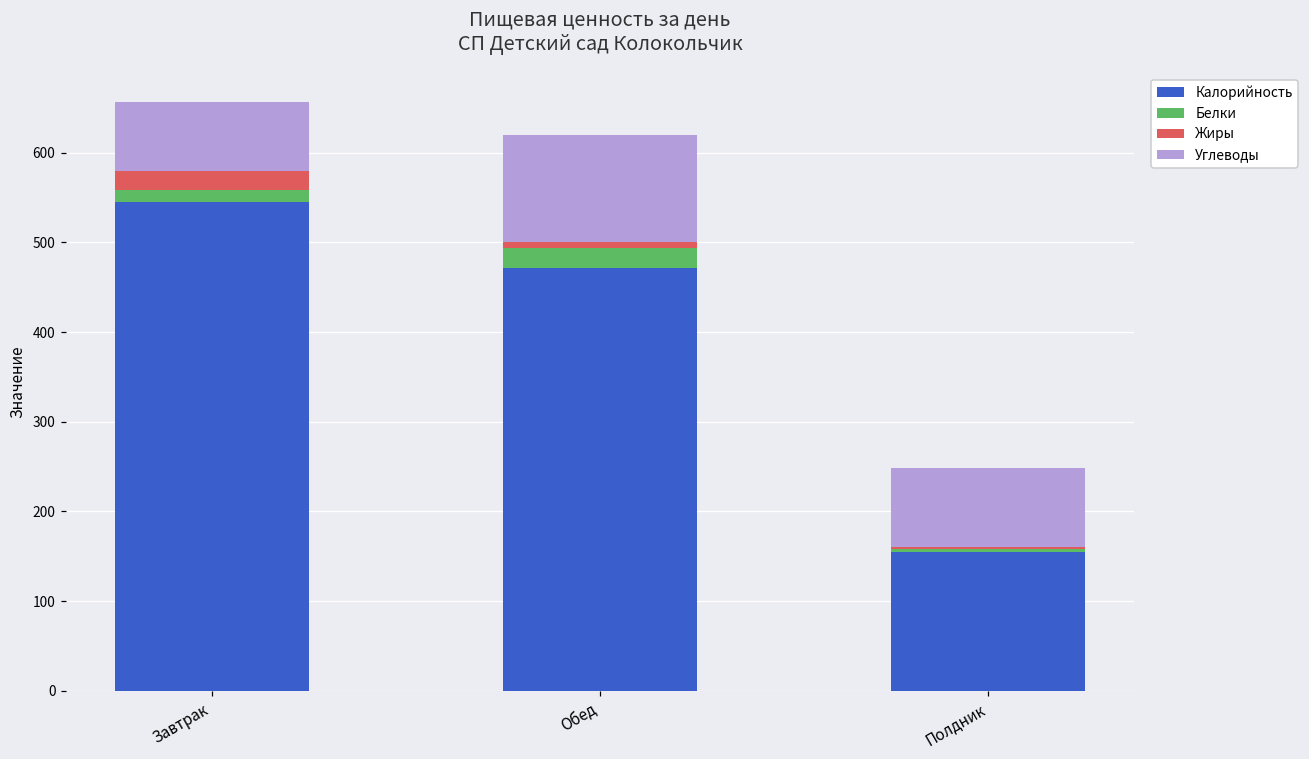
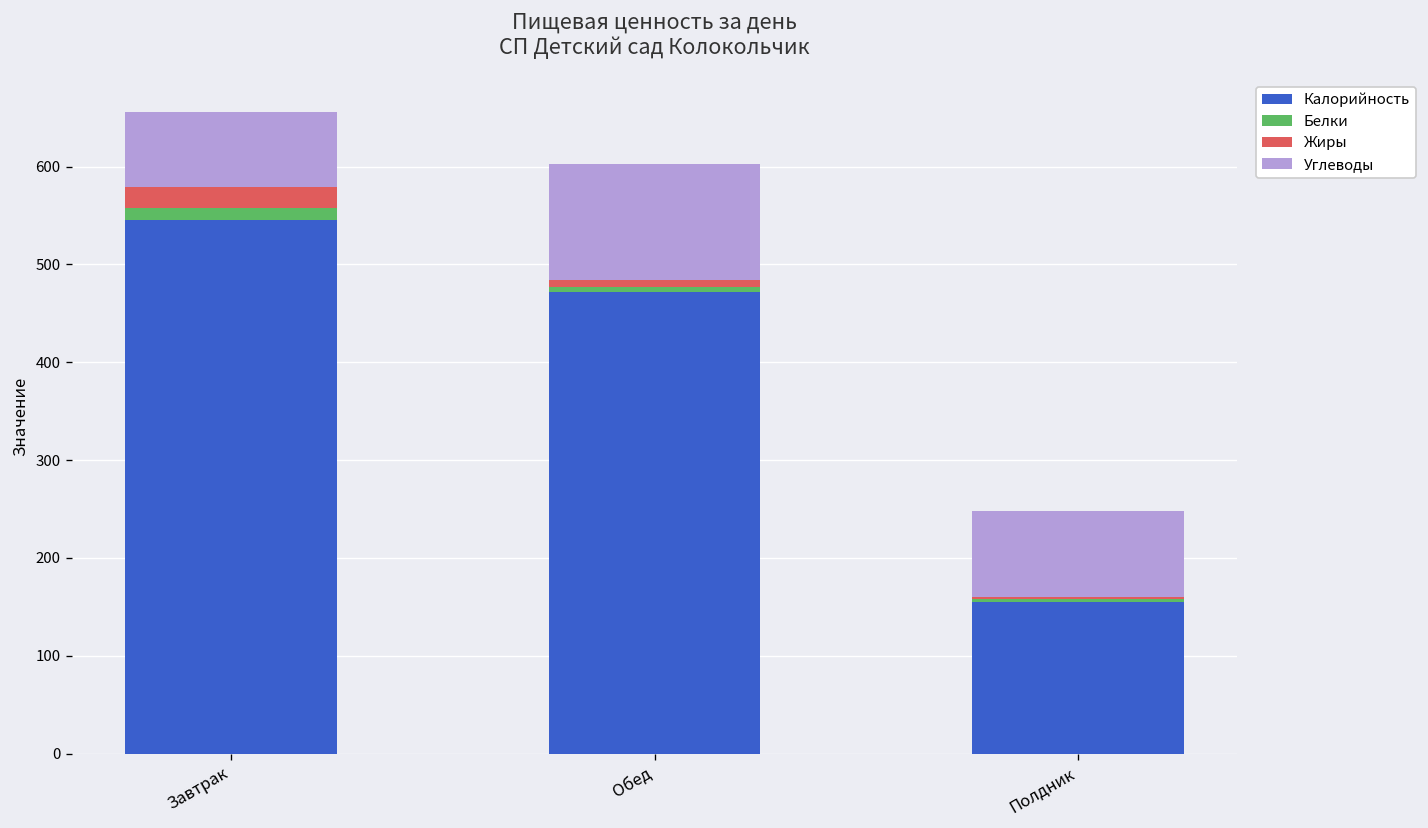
Белки, Обед: 20 -> 10
